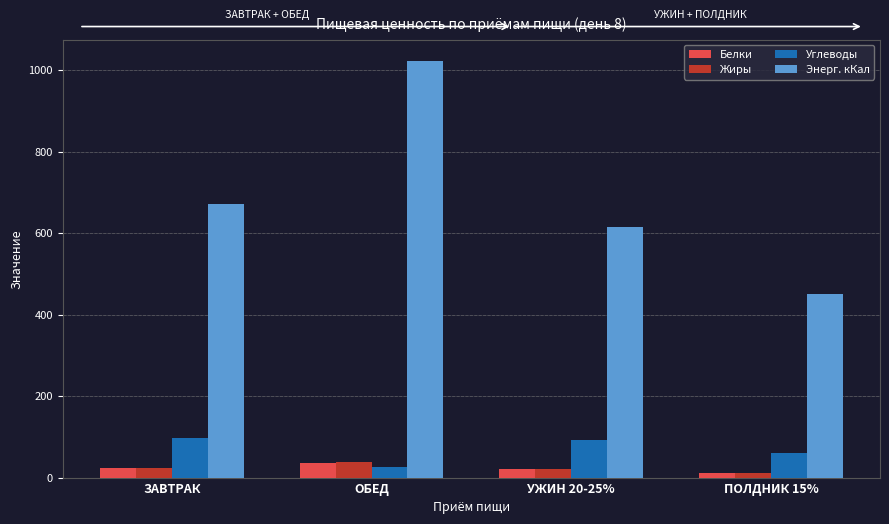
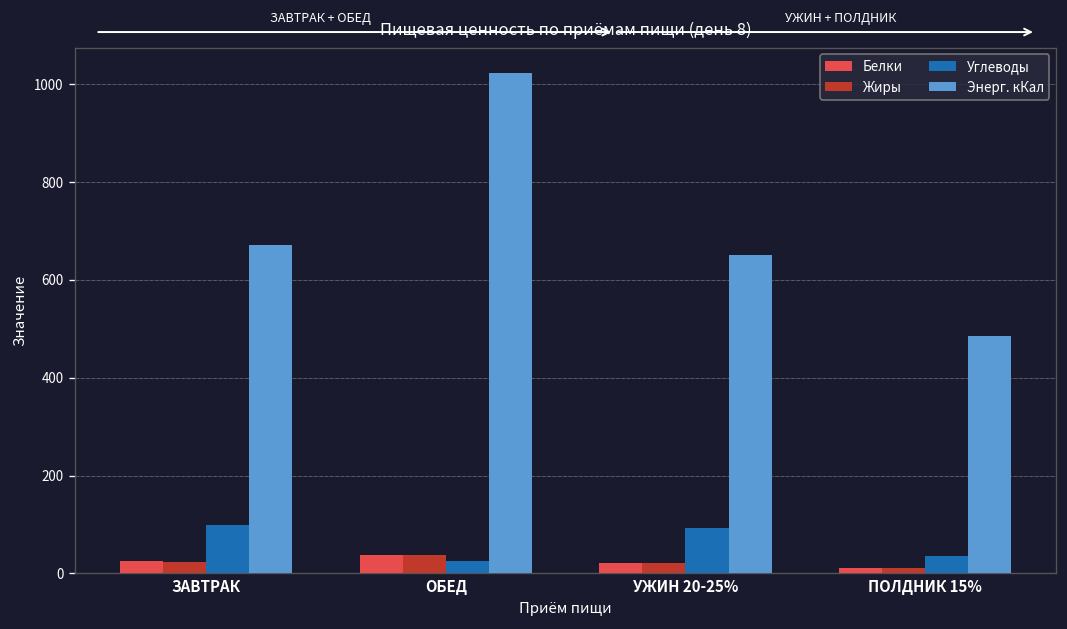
Энерг. кКал, УЖИН 20-25%: 610 -> 650
Углеводы, ПОЛДНИК 15%: 60 -> 40
Энерг. кКал, ПОЛДНИК 15%: 450 -> 480
